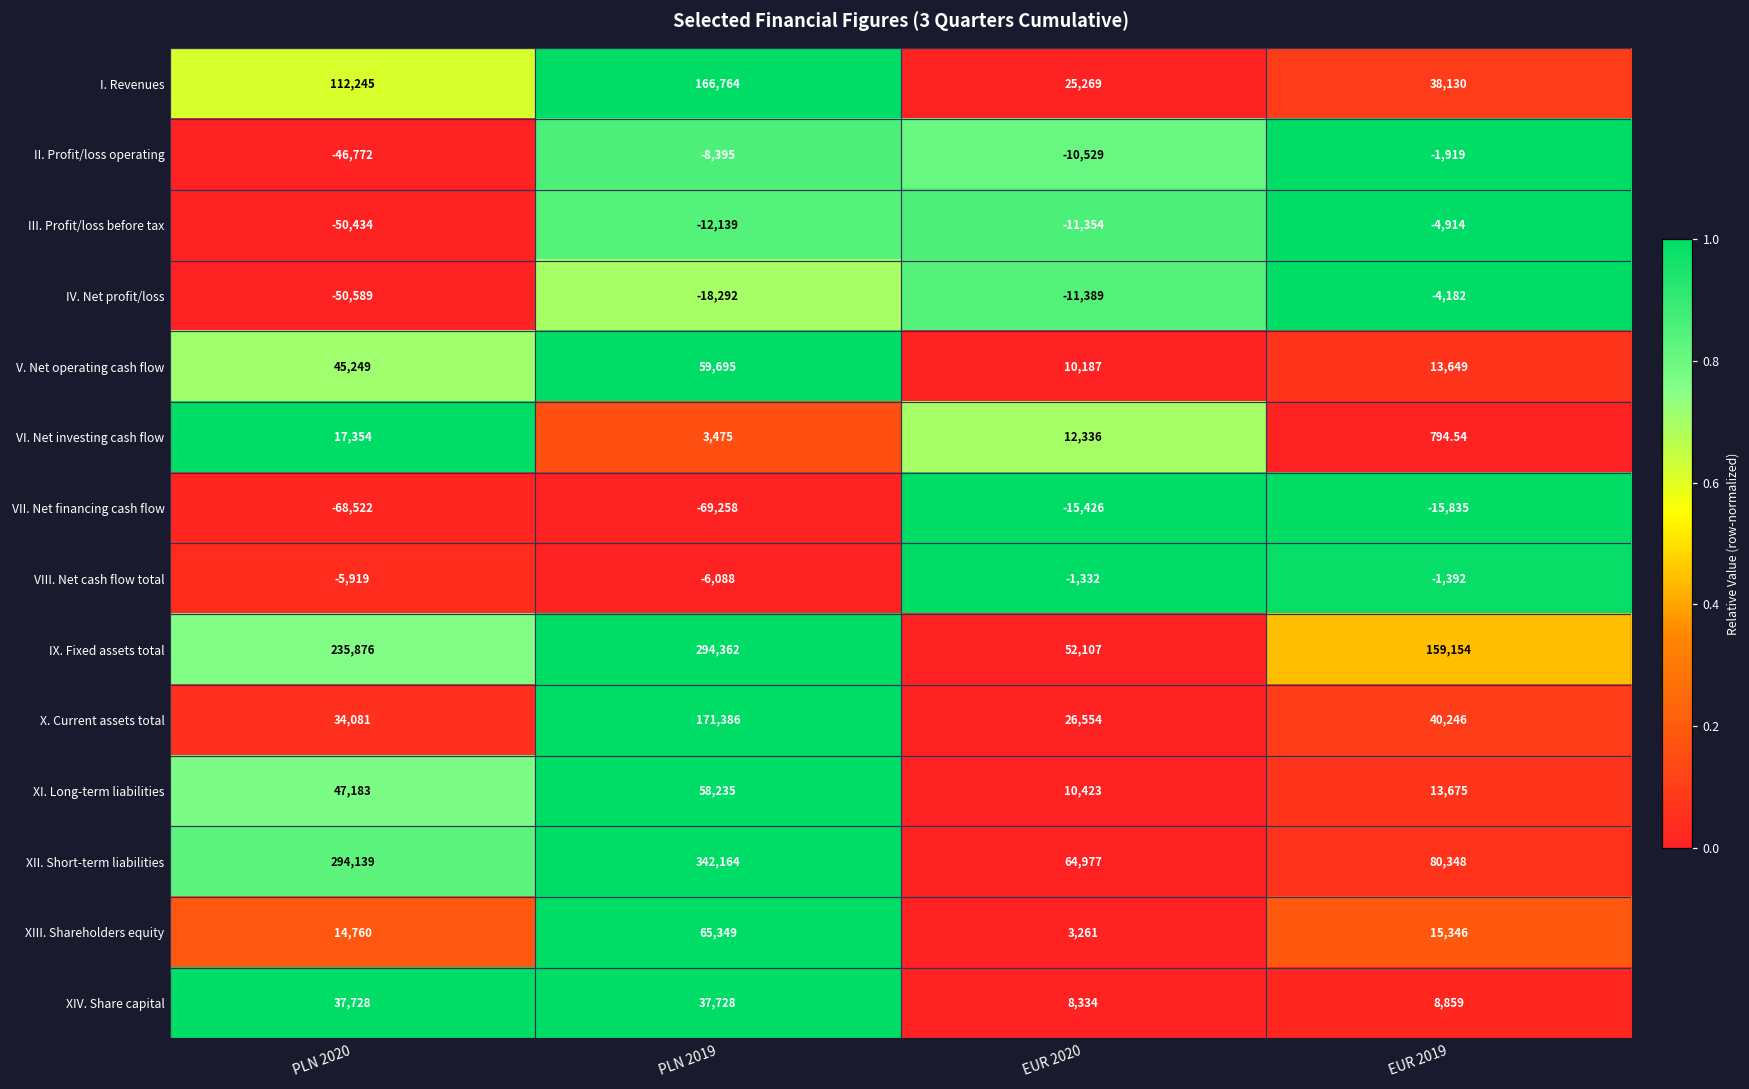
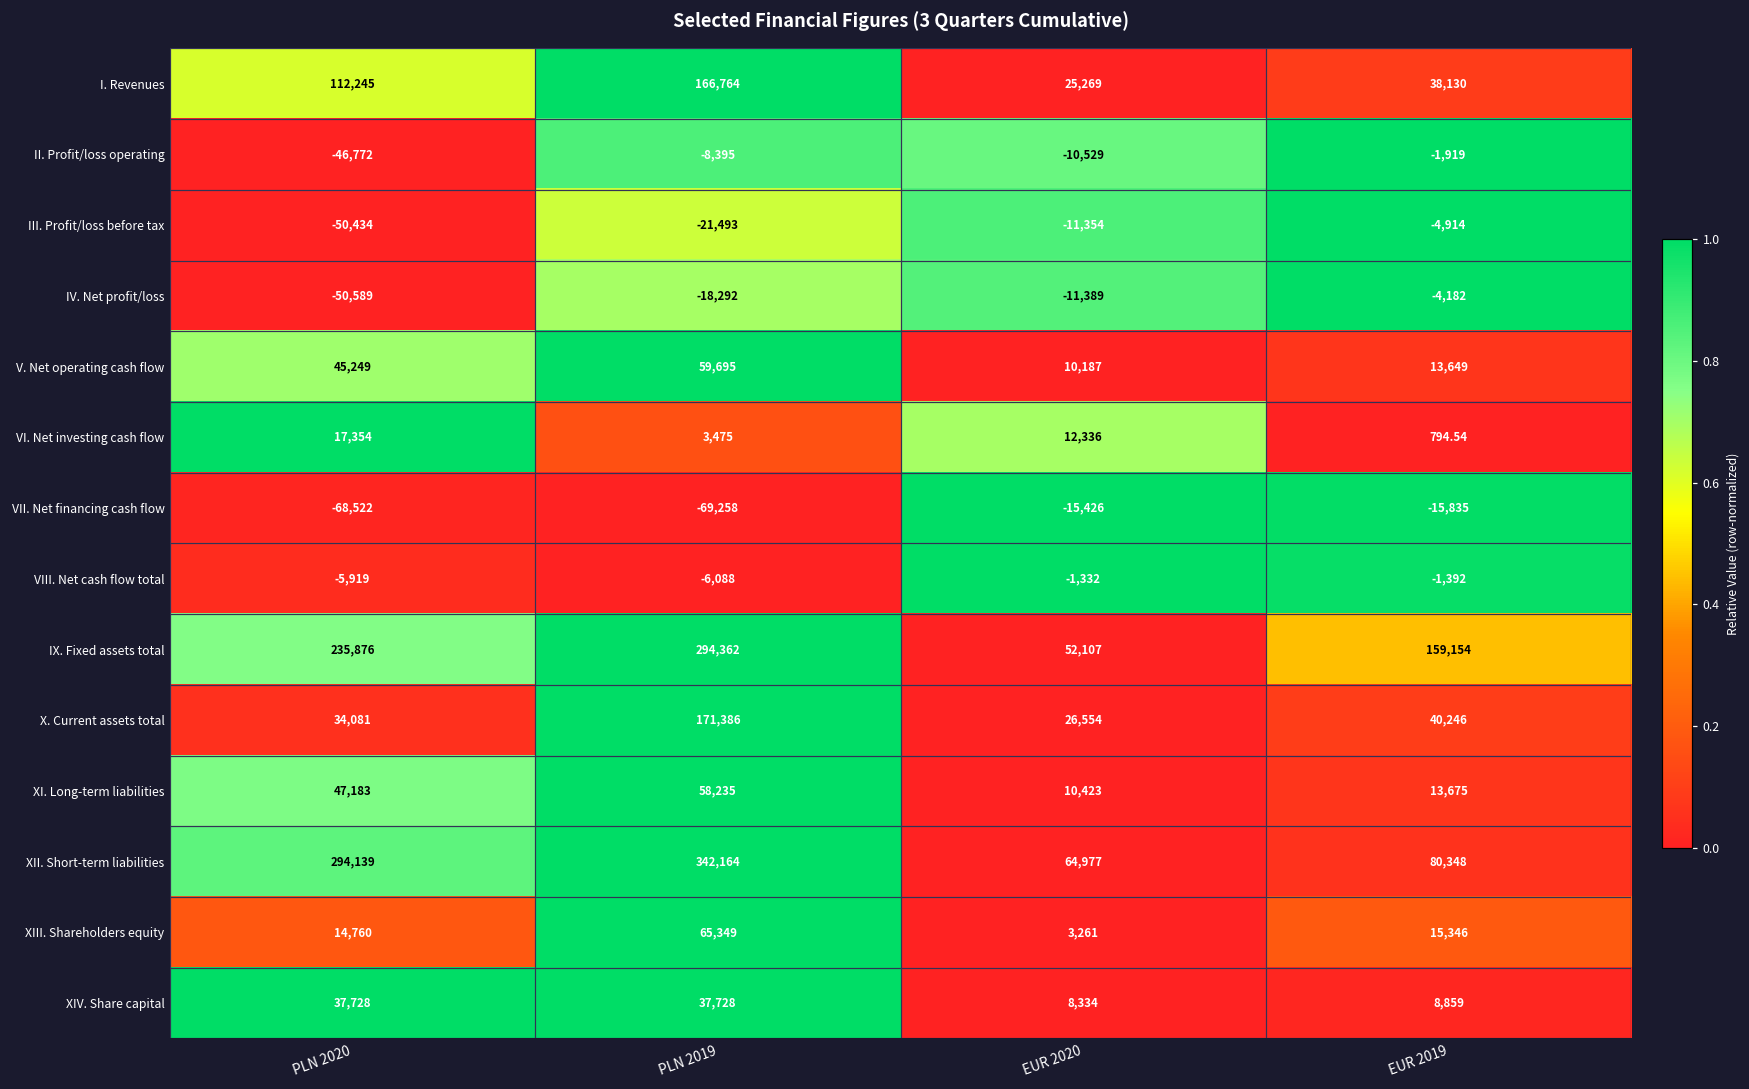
III. Profit/loss before tax, PLN 2019: -12,139 -> -21,493
